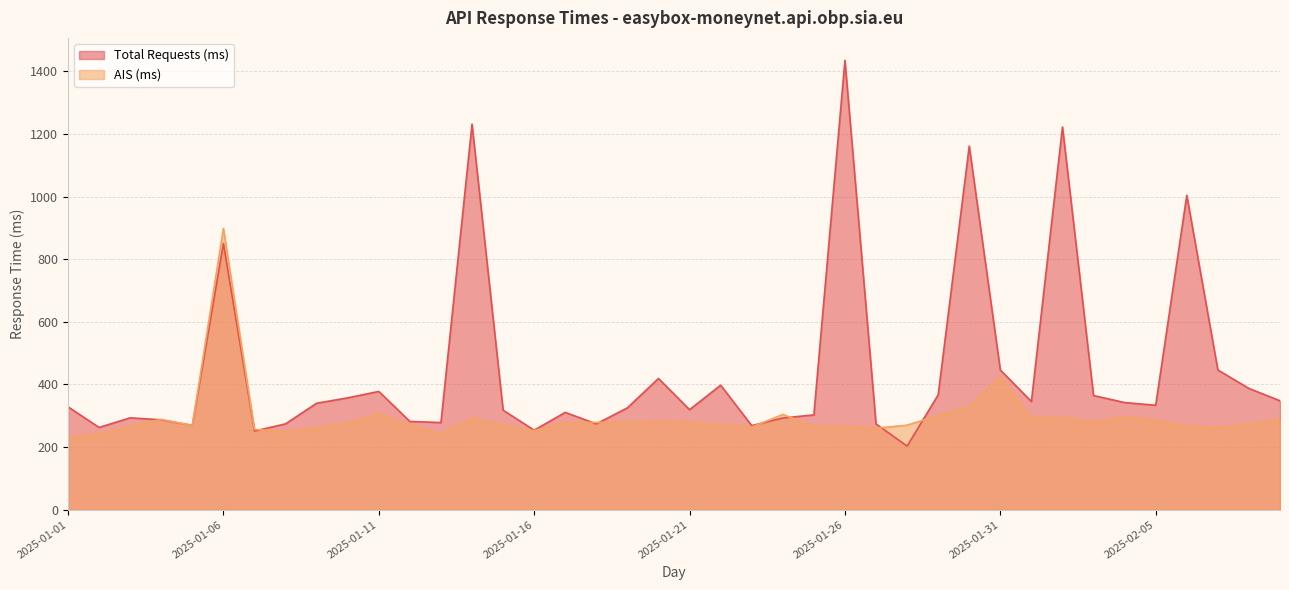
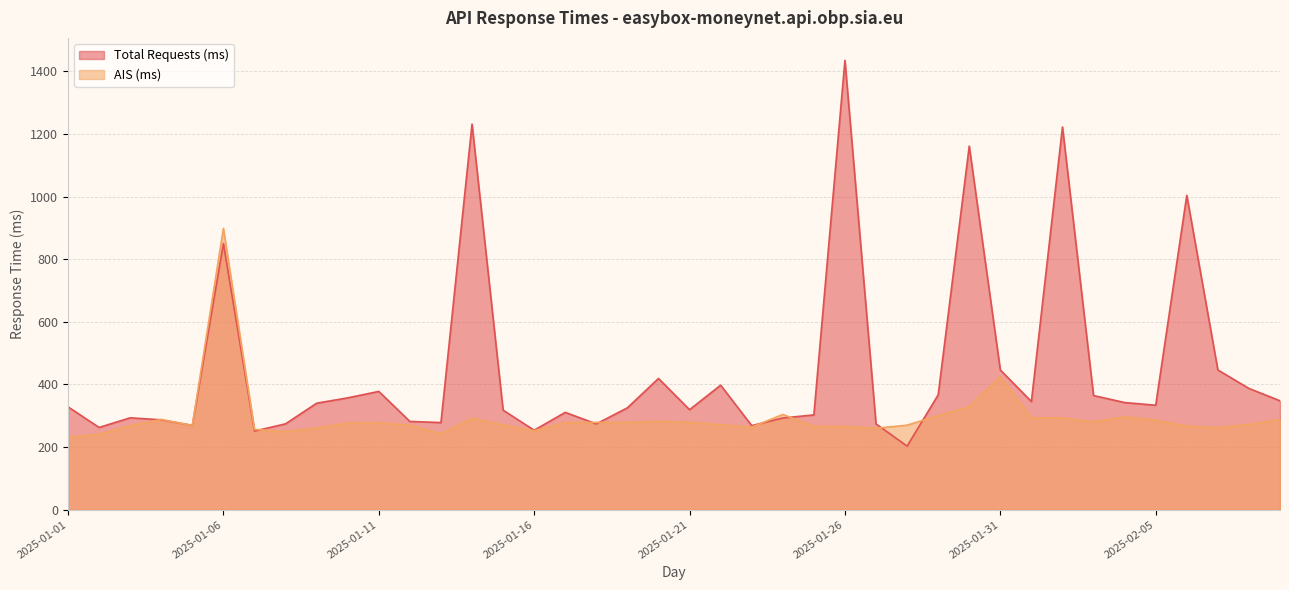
AIS (ms), 2025-01-11: 310 -> 280
